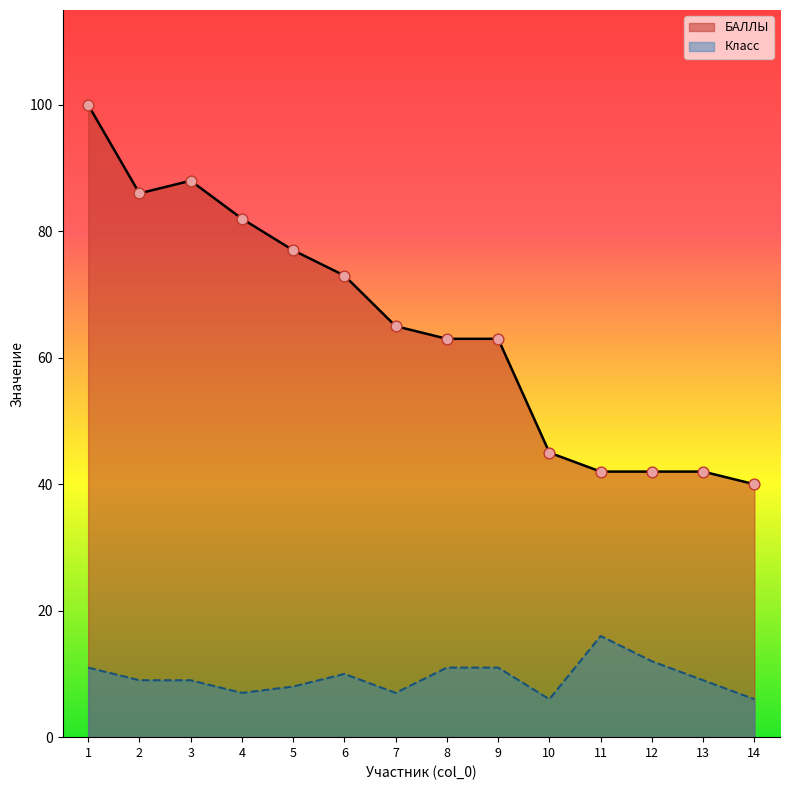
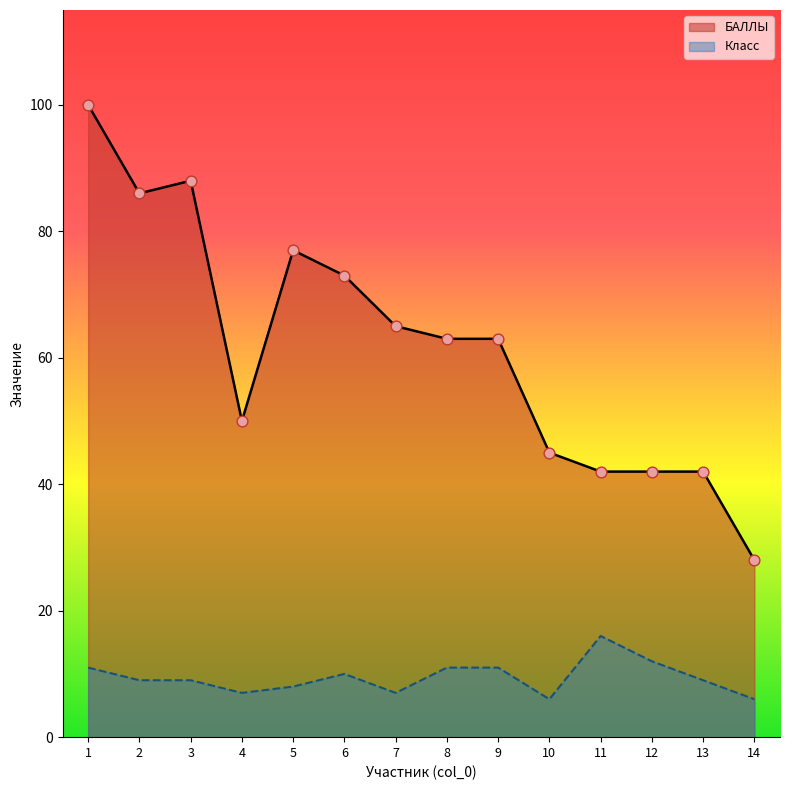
БАЛЛЫ, 4: 82 -> 50
БАЛЛЫ, 14: 40 -> 28
